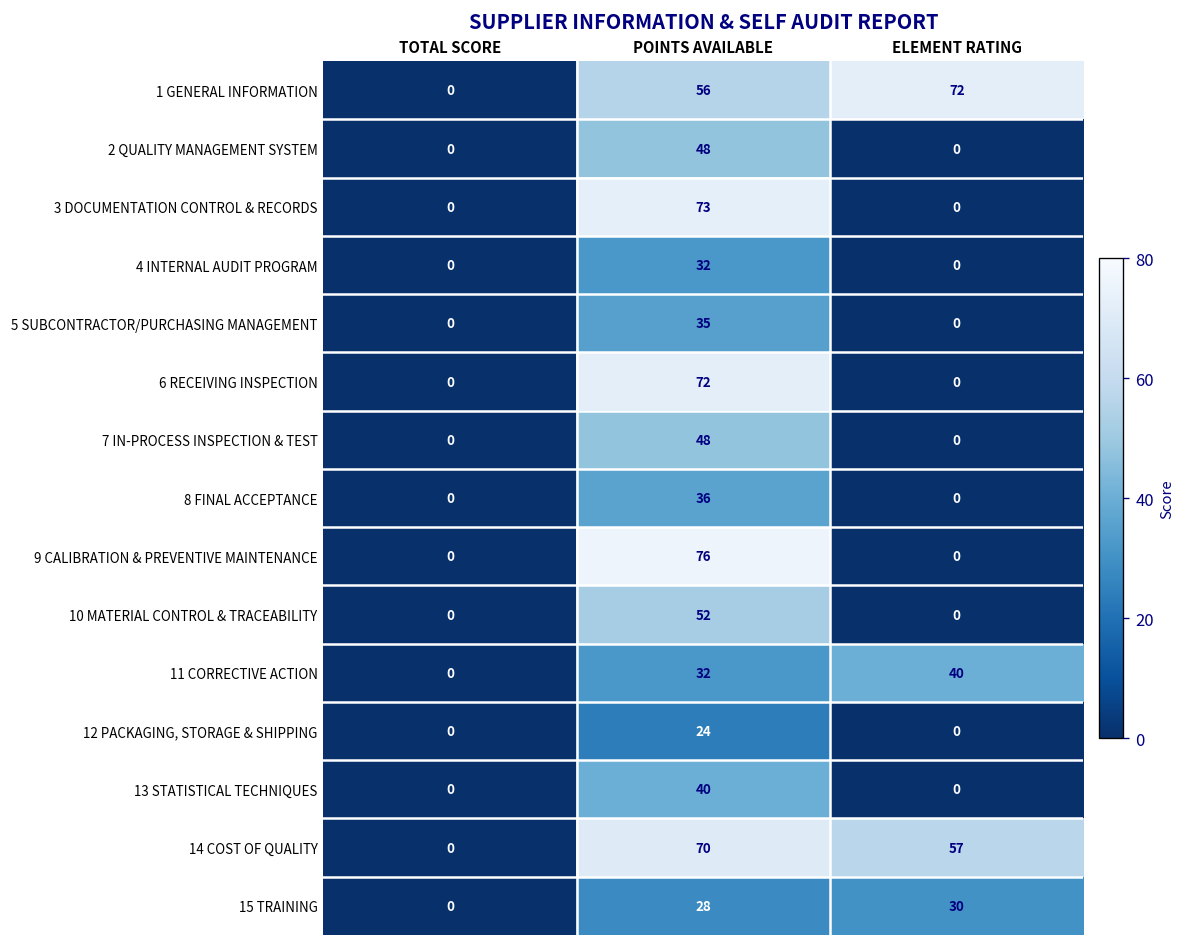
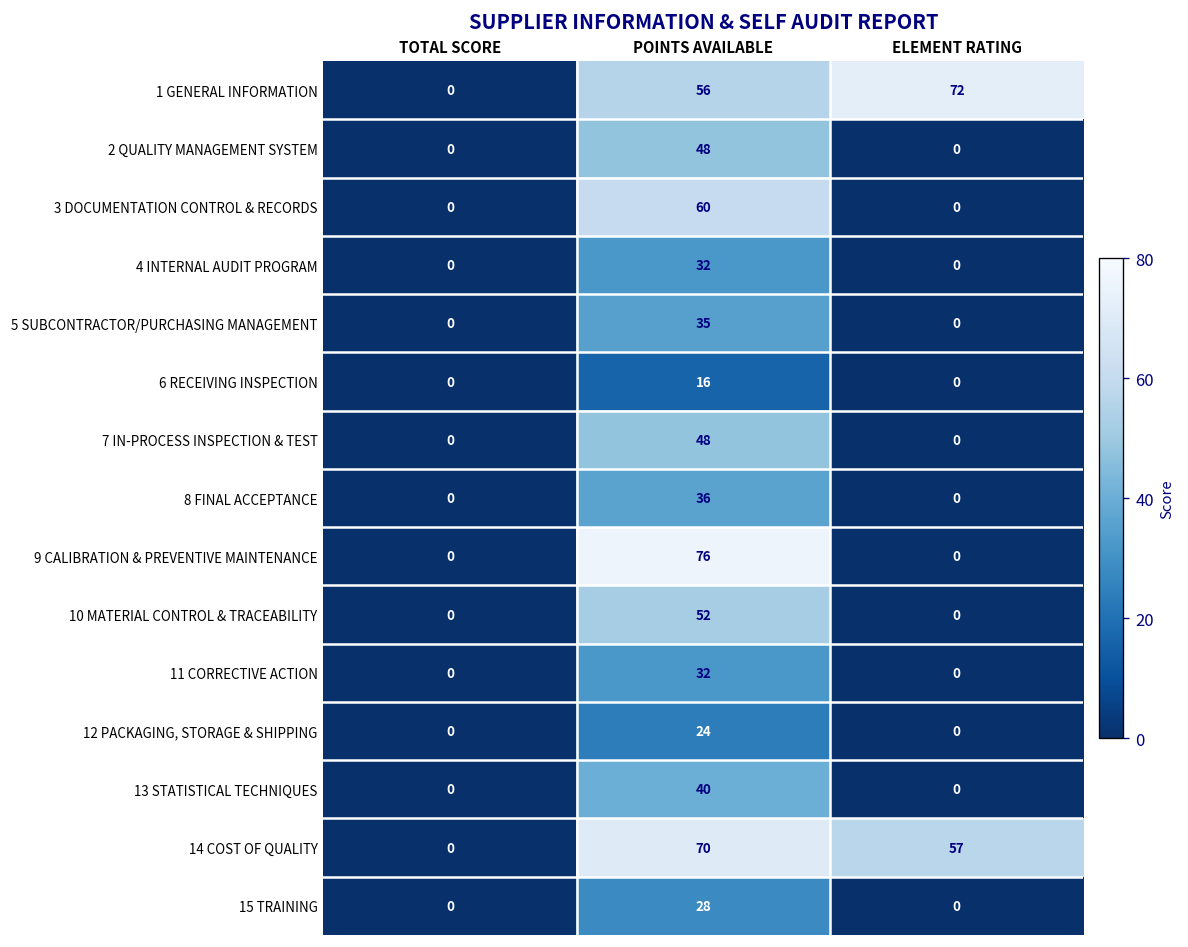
3 DOCUMENTATION CONTROL & RECORDS, POINTS AVAILABLE: 73 -> 60
6 RECEIVING INSPECTION, POINTS AVAILABLE: 72 -> 16
11 CORRECTIVE ACTION, ELEMENT RATING: 40 -> 0
15 TRAINING, ELEMENT RATING: 30 -> 0
